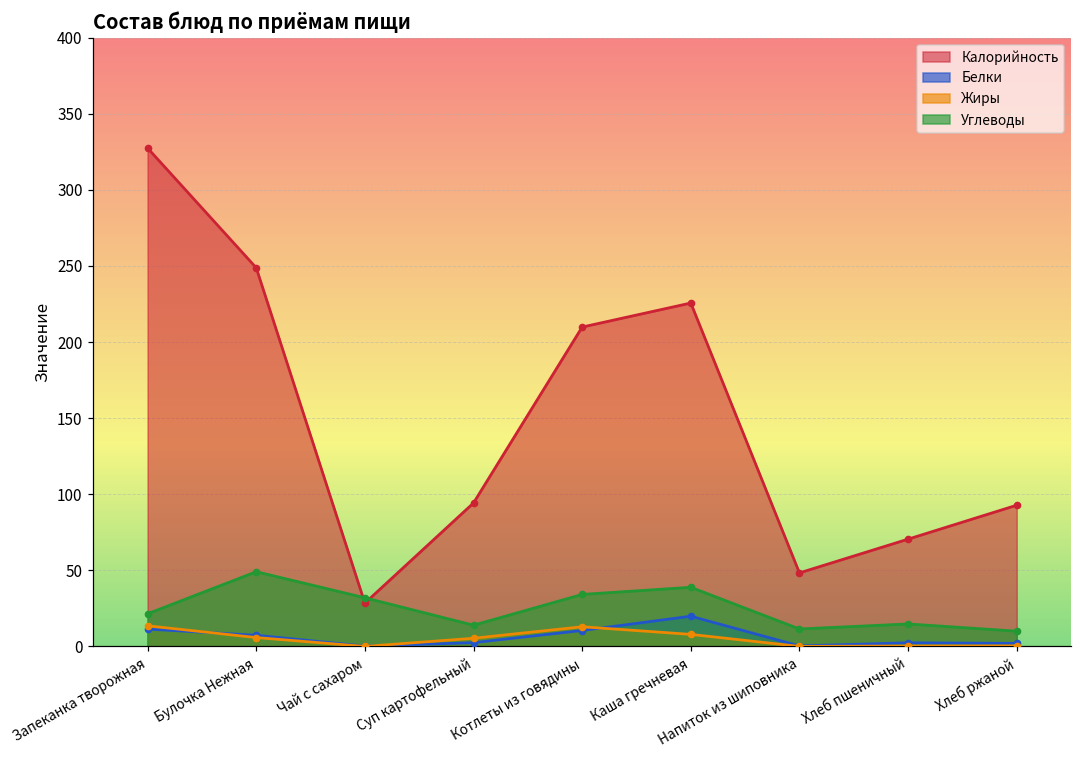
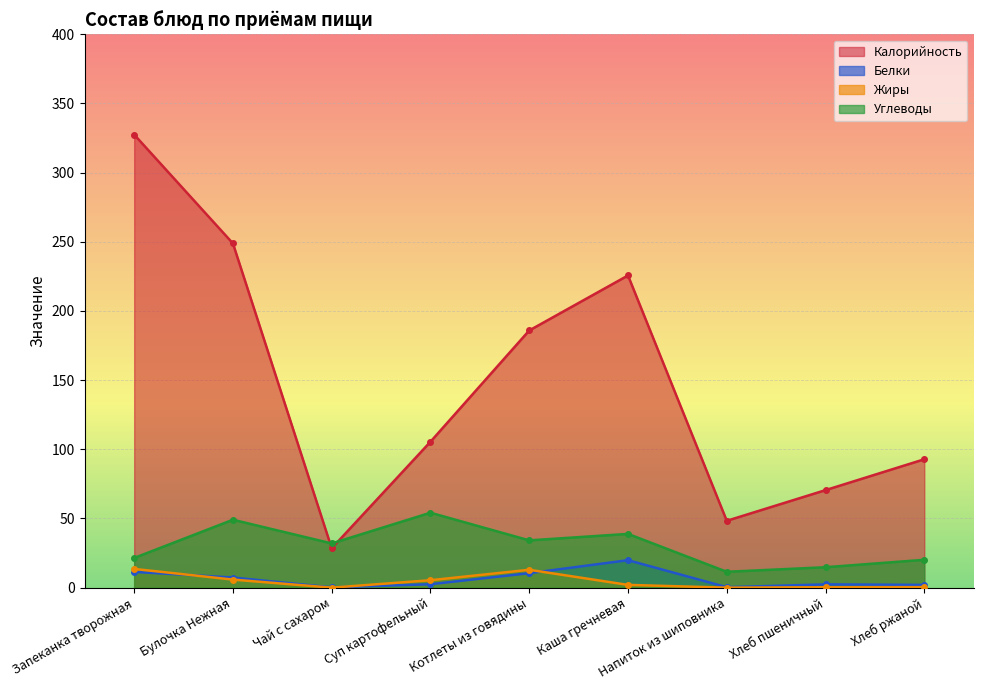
Калорийность, Суп картофельный: 94 -> 105
Углеводы, Суп картофельный: 14 -> 54
Калорийность, Котлеты из говядины: 210 -> 186
Жиры, Каша гречневая: 8 -> 2
Углеводы, Хлеб ржаной: 10 -> 20
